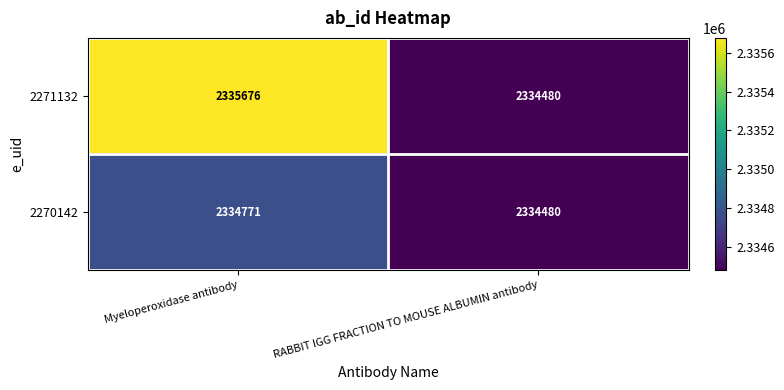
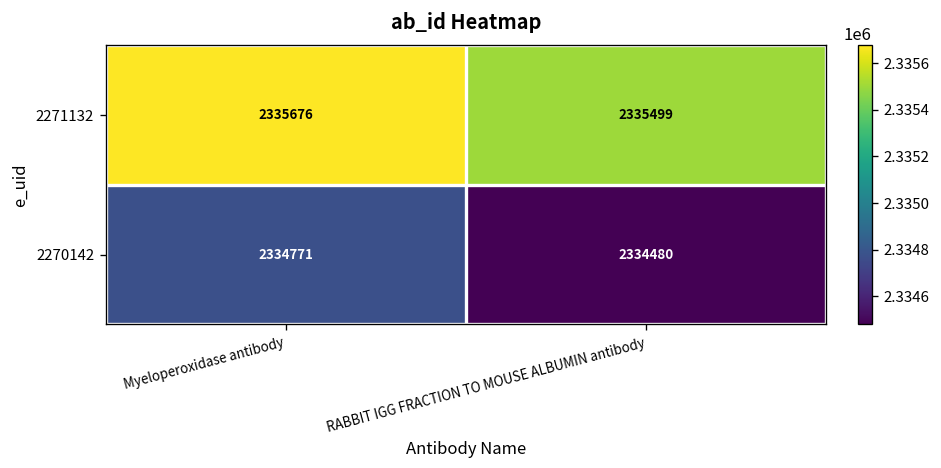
2271132, RABBIT IGG FRACTION TO MOUSE ALBUMIN antibody: 2334480 -> 2335499
